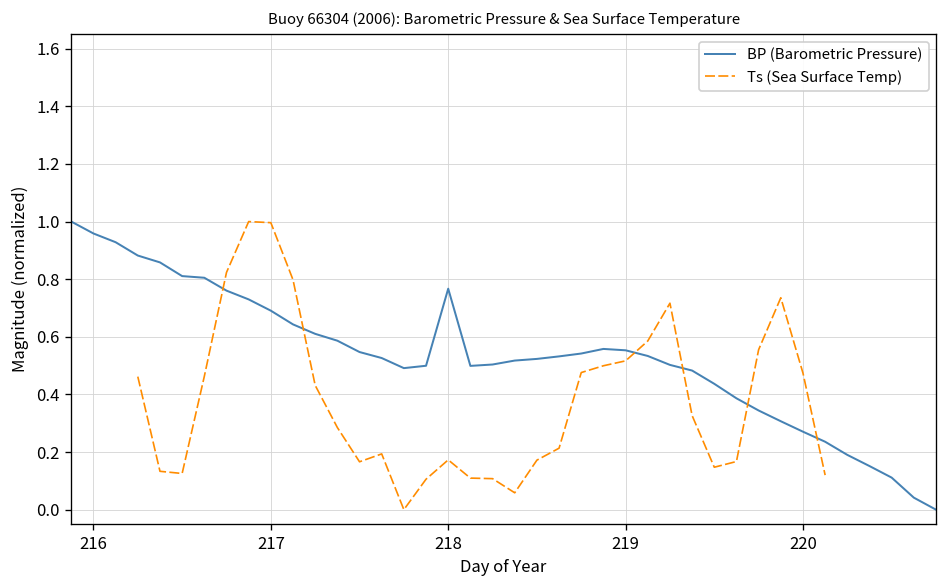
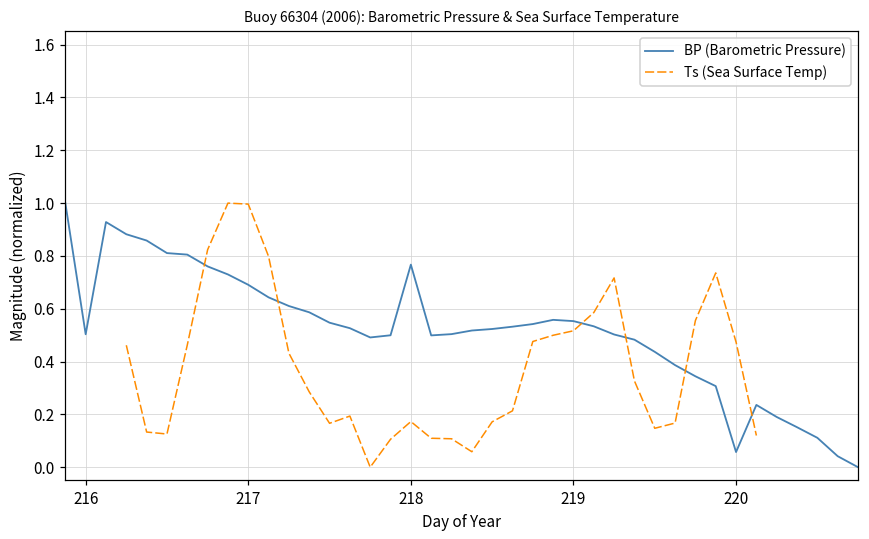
BP (Barometric Pressure), 216: 0.96 -> 0.50
BP (Barometric Pressure), 220: 0.27 -> 0.06
